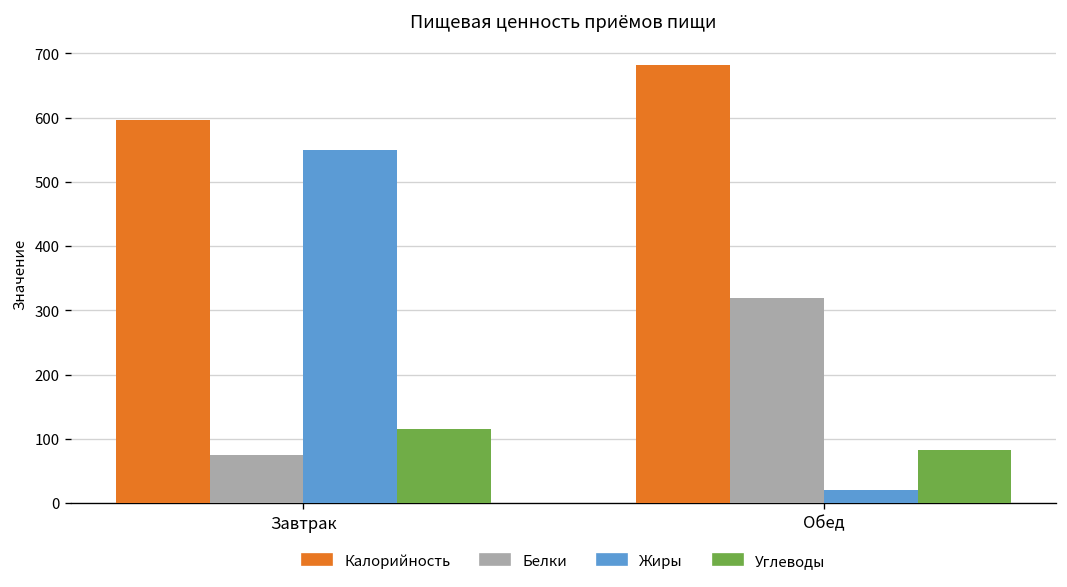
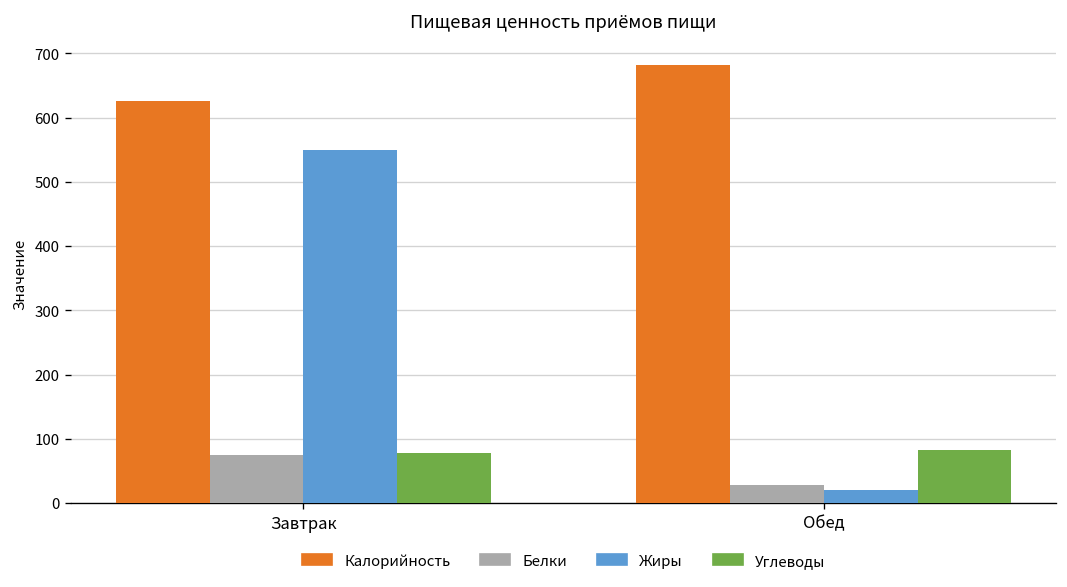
Калорийность, Завтрак: 600 -> 630
Углеводы, Завтрак: 120 -> 80
Белки, Обед: 320 -> 30
